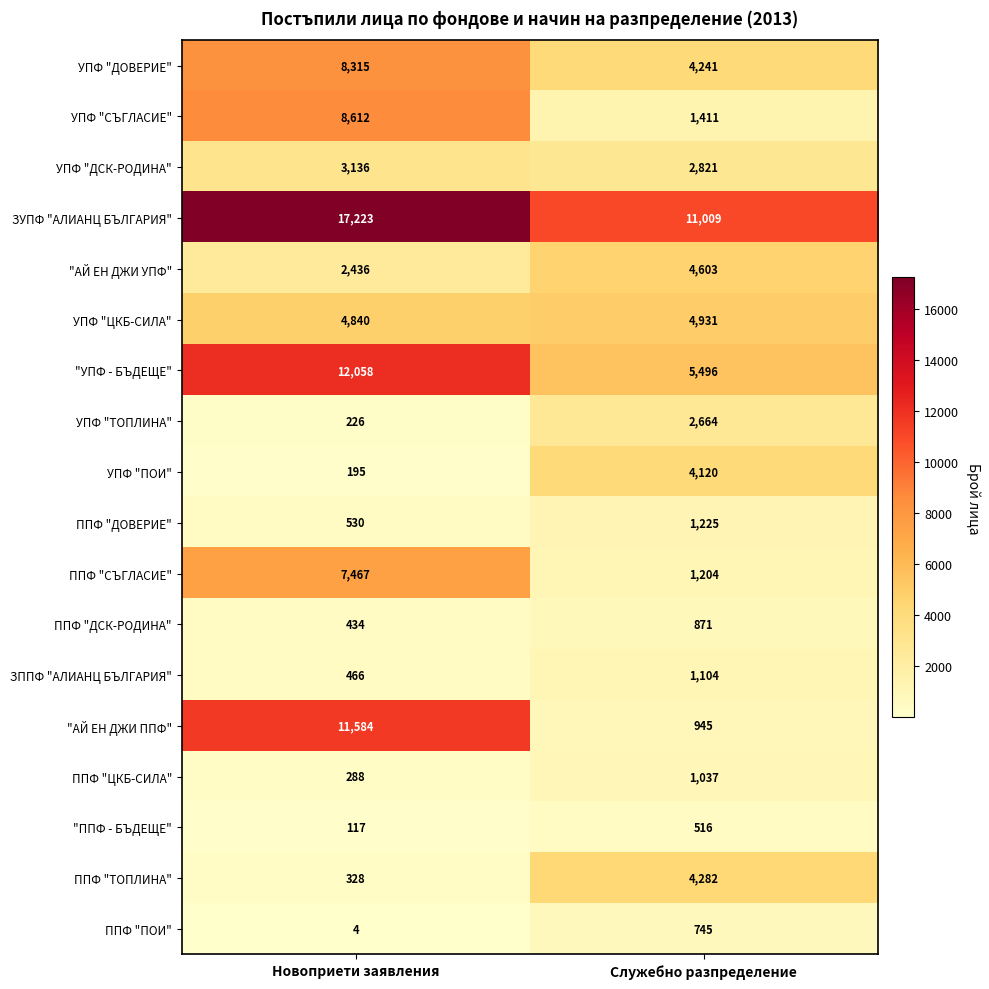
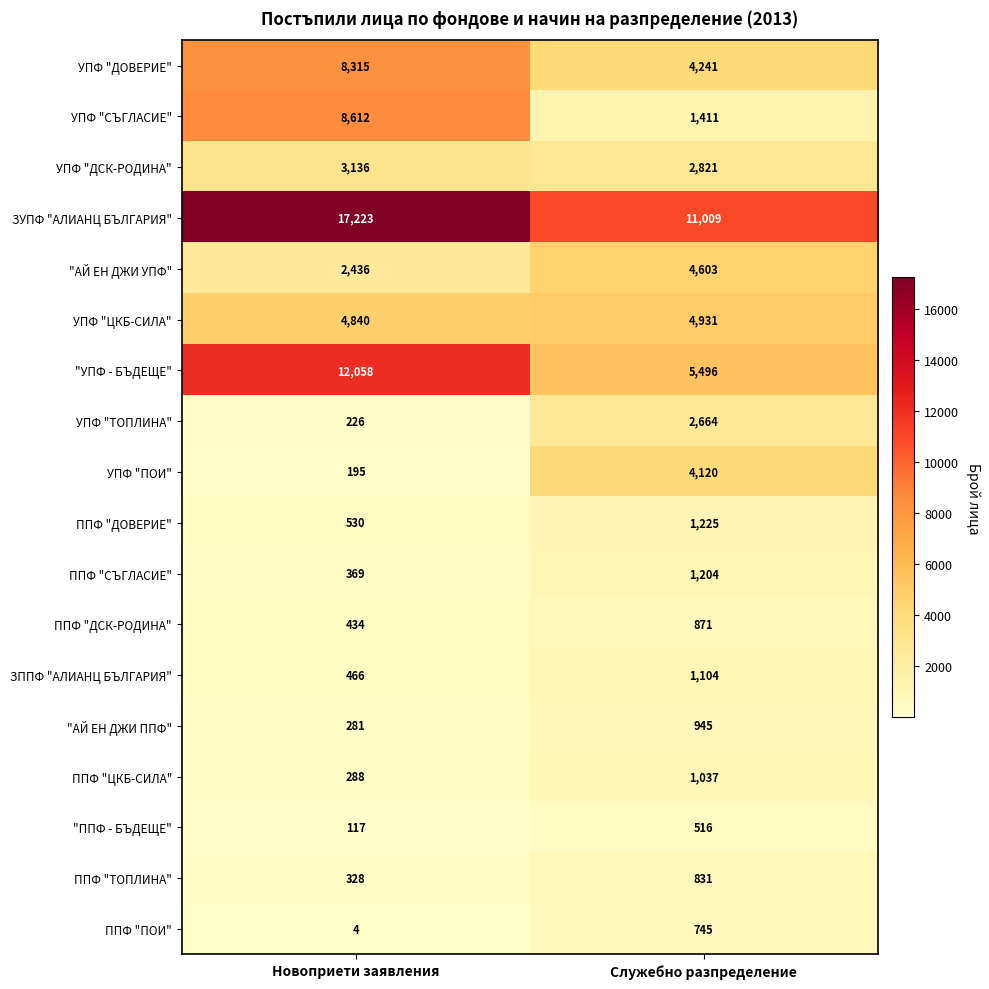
ППФ "СЪГЛАСИЕ", Новоприети заявления: 7,467 -> 369
"АЙ ЕН ДЖИ ППФ", Новоприети заявления: 11,584 -> 281
ППФ "ТОПЛИНА", Служебно разпределение: 4,282 -> 831
